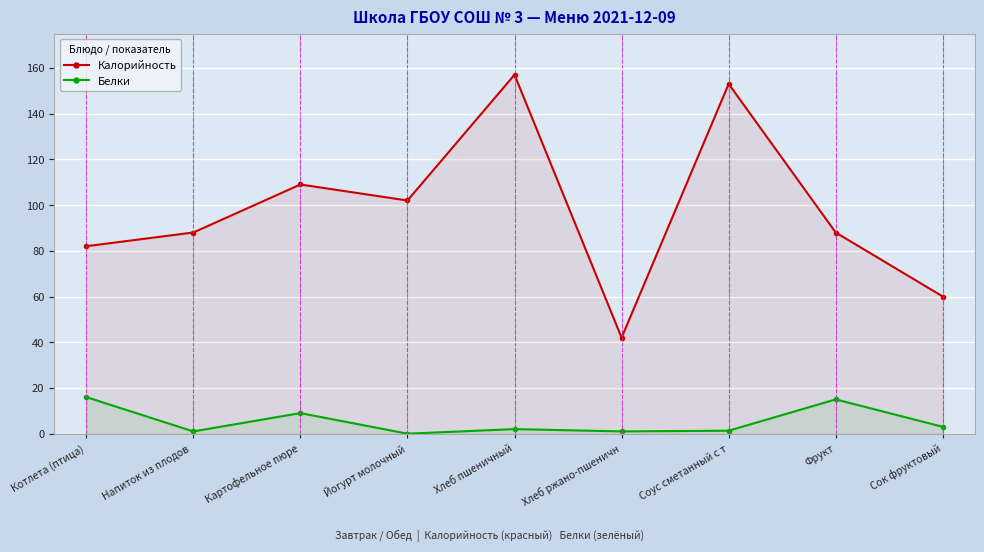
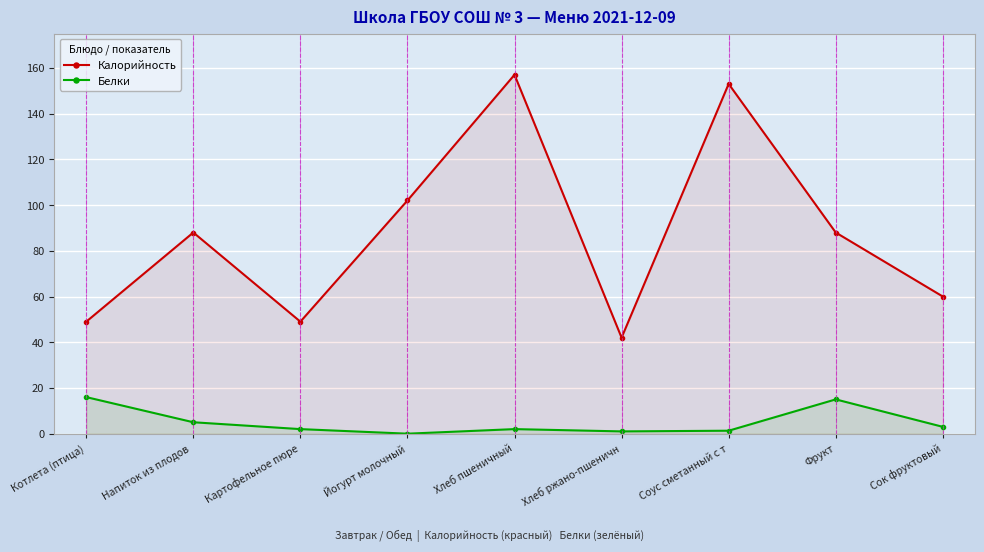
Калорийность, Котлета (птица): 82 -> 49
Белки, Напиток из плодов: 1 -> 5
Калорийность, Картофельное пюре: 109 -> 49
Белки, Картофельное пюре: 9 -> 2
